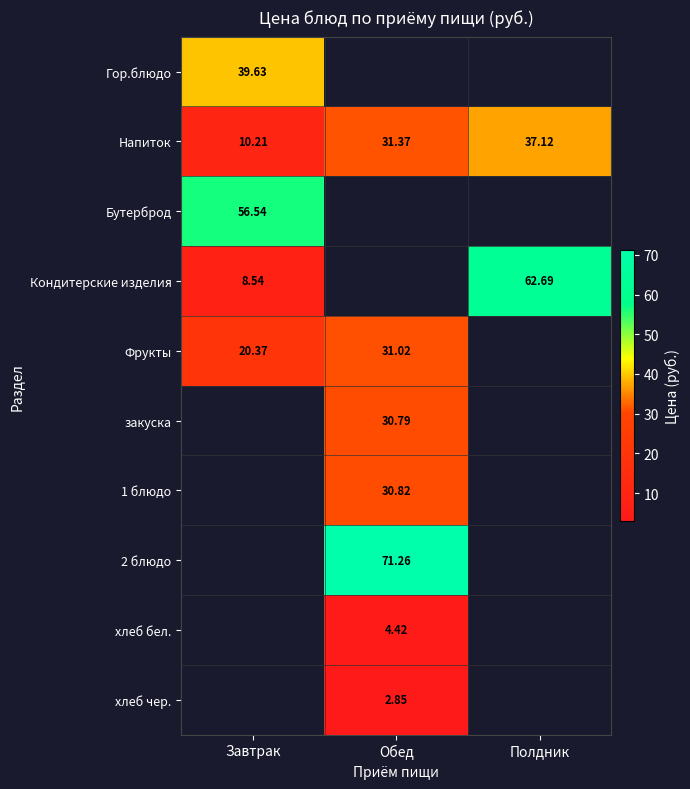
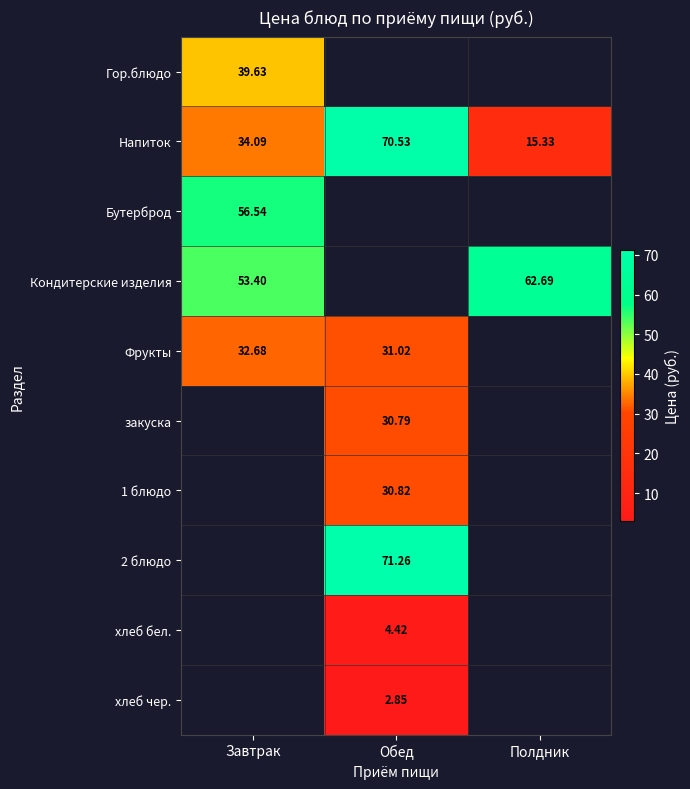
Напиток, Завтрак: 10.21 -> 34.09
Напиток, Обед: 31.37 -> 70.53
Напиток, Полдник: 37.12 -> 15.33
Кондитерские изделия, Завтрак: 8.54 -> 53.40
Фрукты, Завтрак: 20.37 -> 32.68
